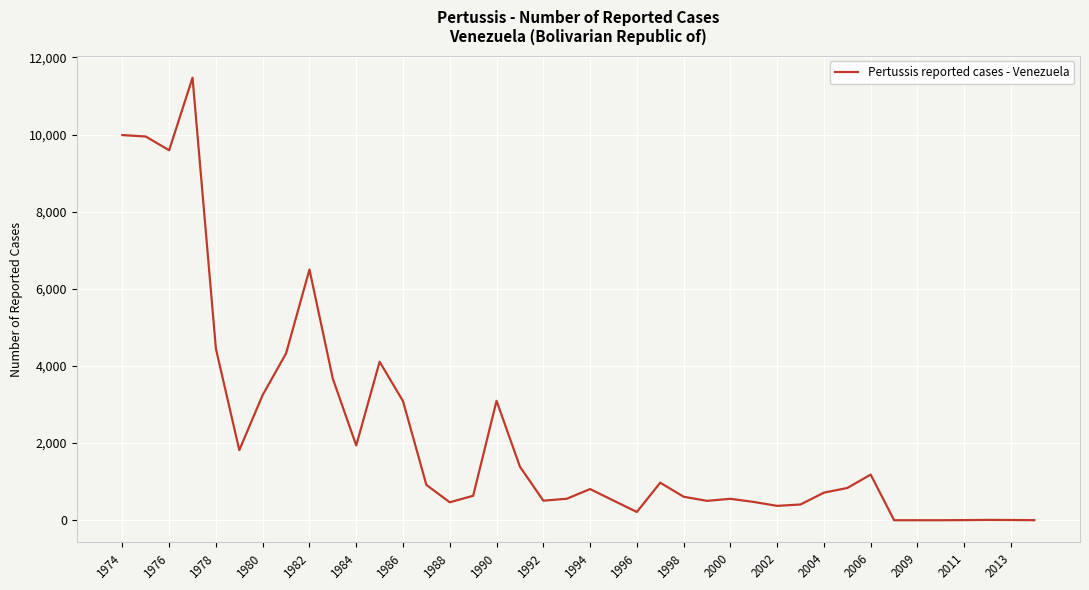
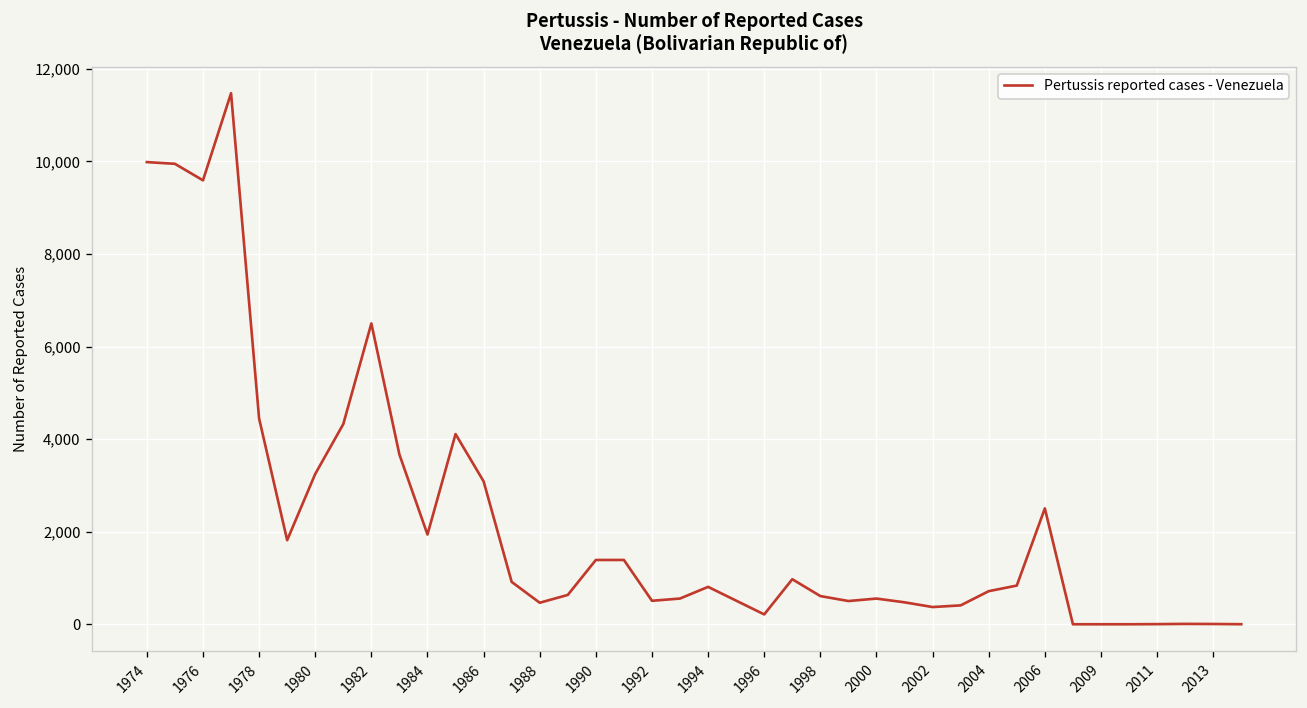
1990: 3,100 -> 1,400
2006: 1,200 -> 2,500
